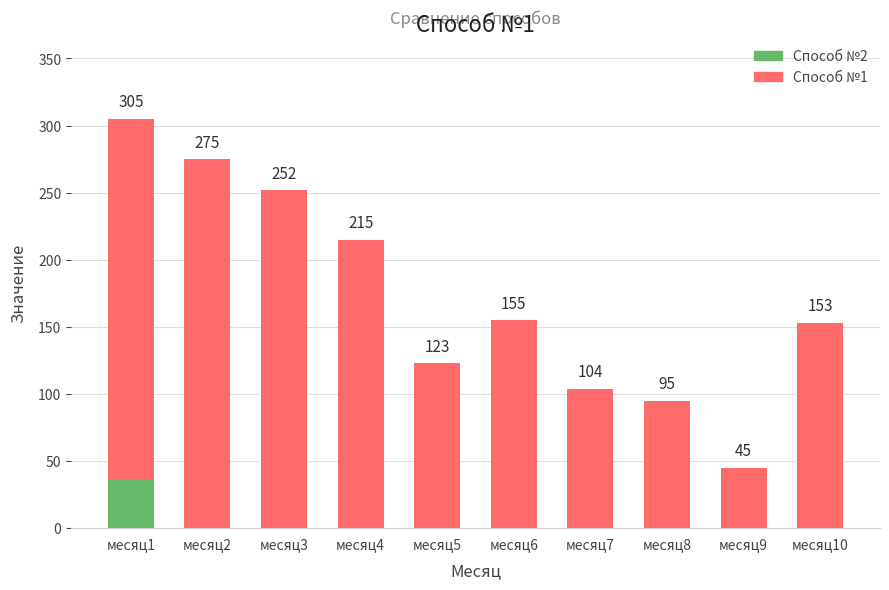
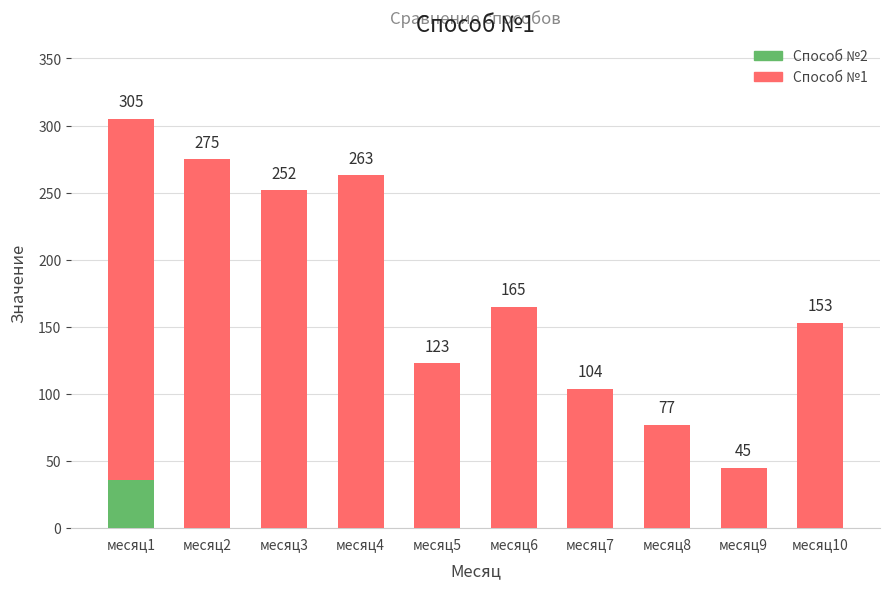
Способ №1, месяц4: 215 -> 263
Способ №1, месяц6: 155 -> 165
Способ №1, месяц8: 95 -> 77
